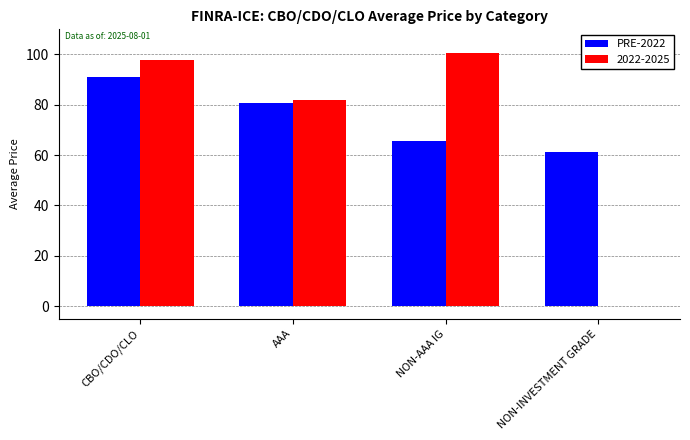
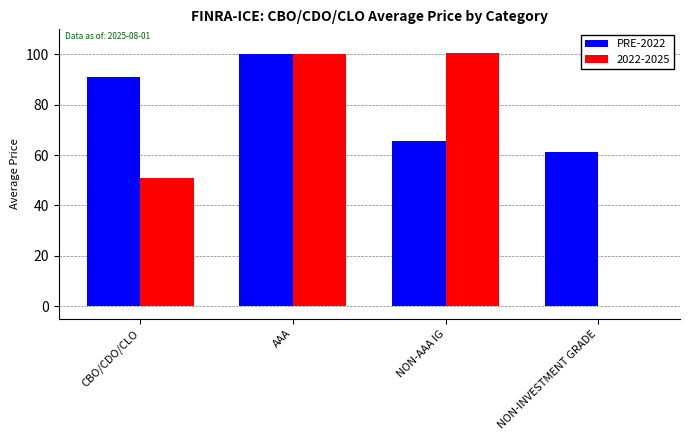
2022-2025, CBO/CDO/CLO: 98 -> 51
PRE-2022, AAA: 81 -> 100
2022-2025, AAA: 82 -> 100
